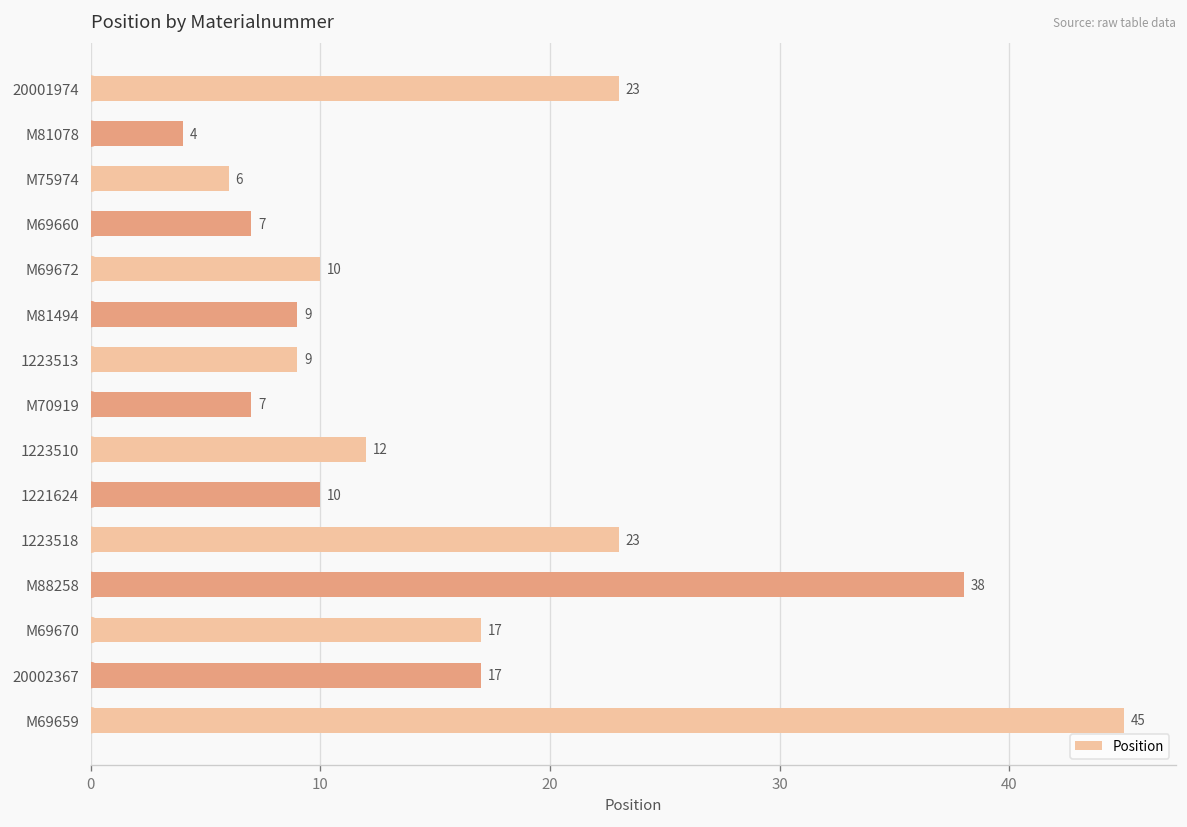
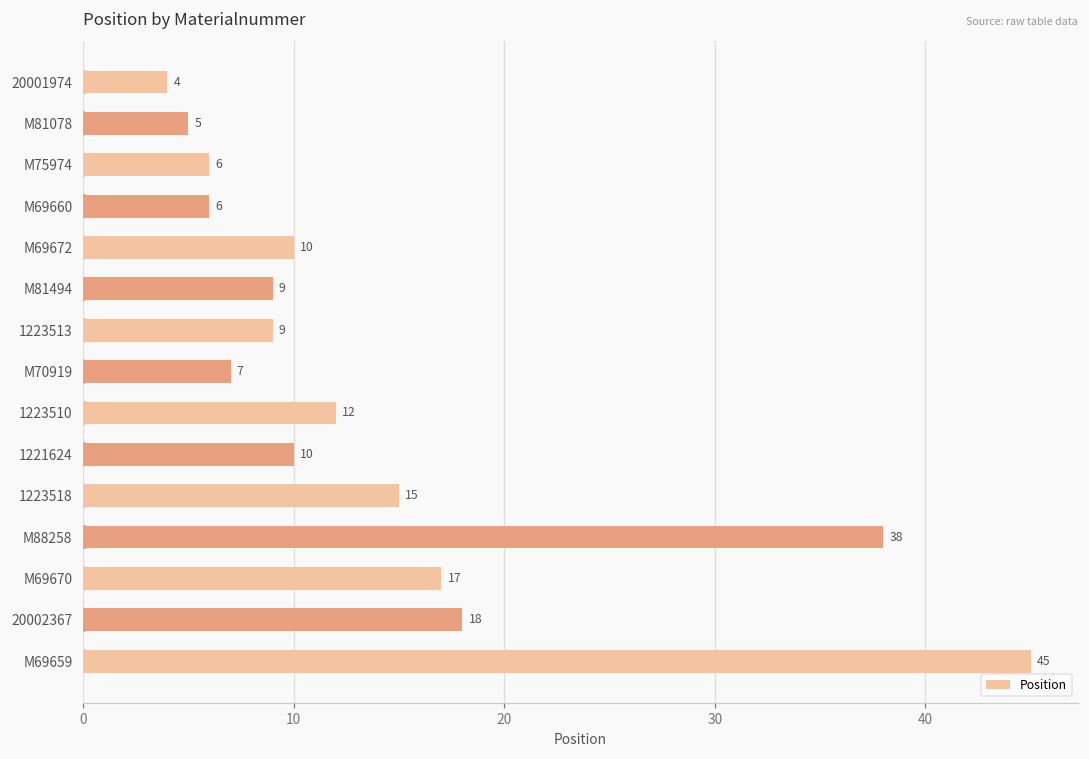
20001974: 23 -> 4
M81078: 4 -> 5
M69660: 7 -> 6
1223518: 23 -> 15
20002367: 17 -> 18
